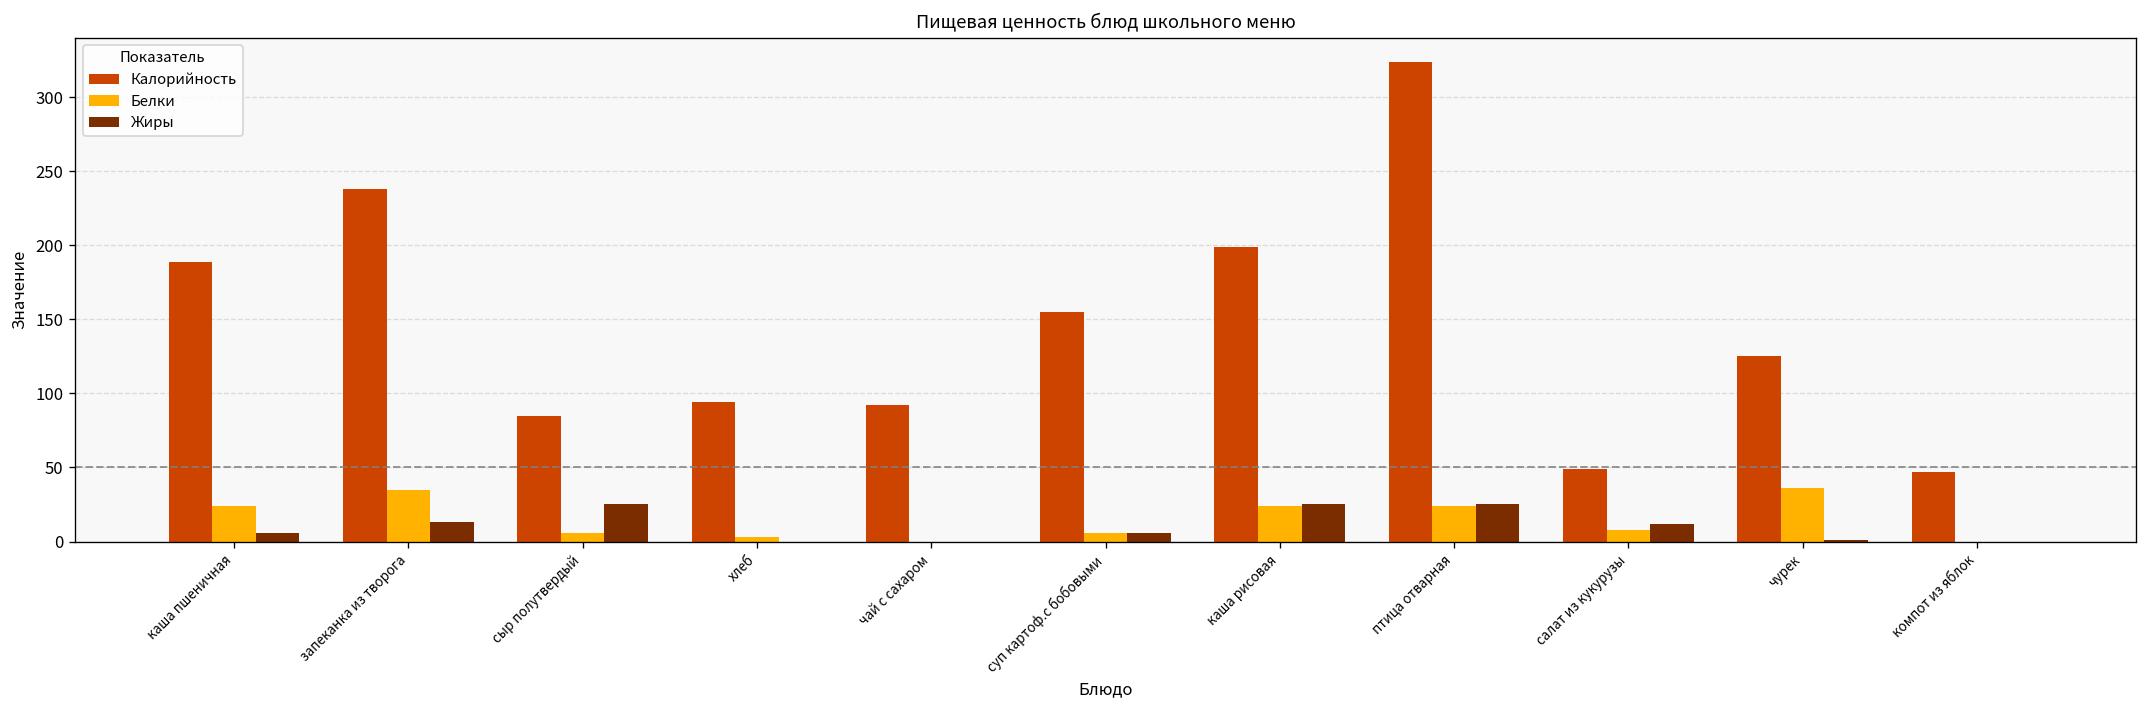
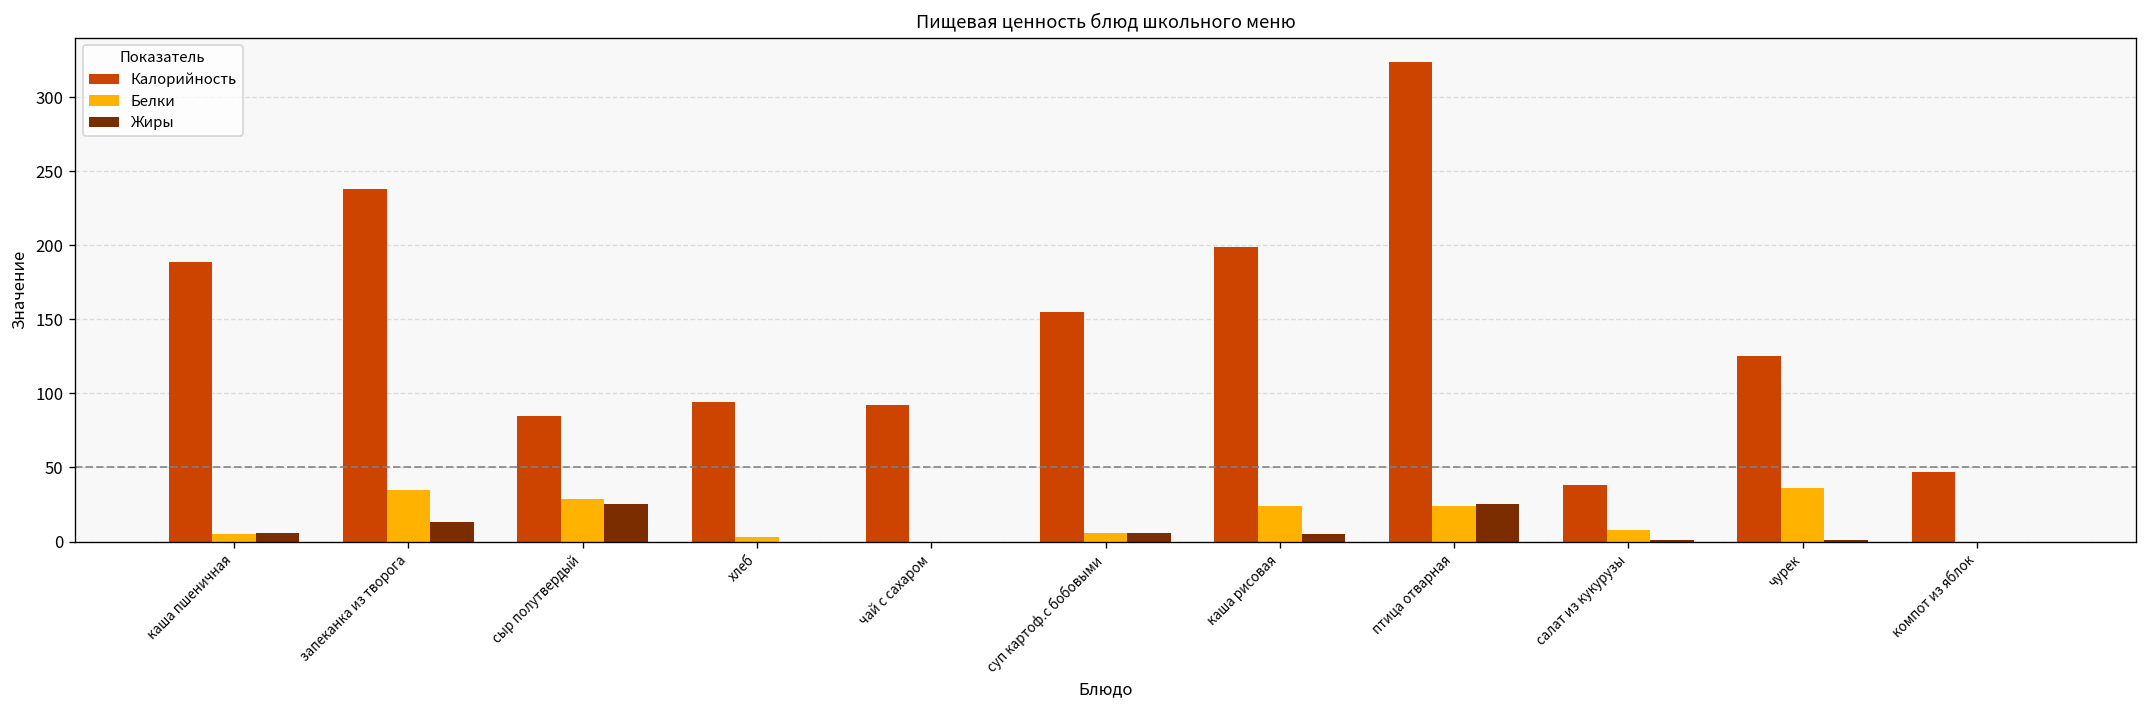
Белки, каша пшеничная: 24 -> 5
Белки, сыр полутвердый: 6 -> 29
Жиры, каша рисовая: 25 -> 5
Калорийность, салат из кукурузы: 49 -> 38
Жиры, салат из кукурузы: 12 -> 1
